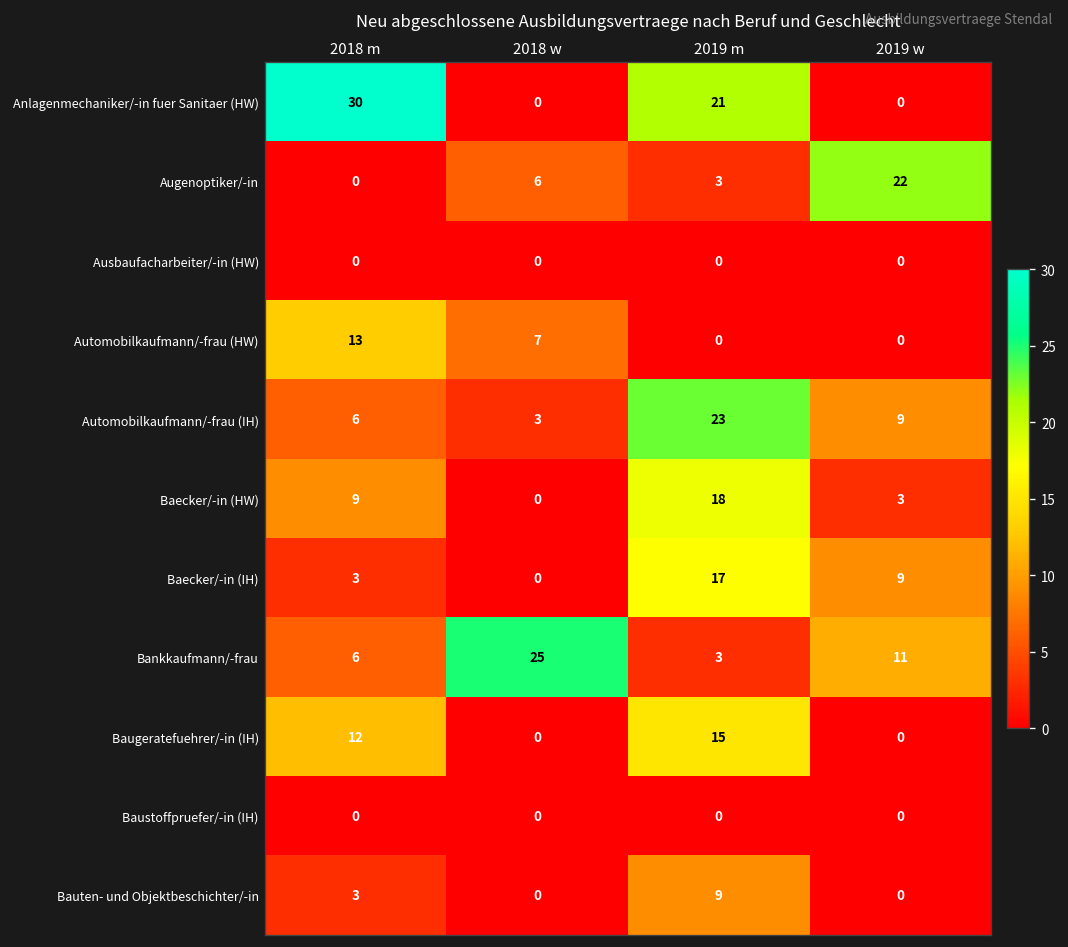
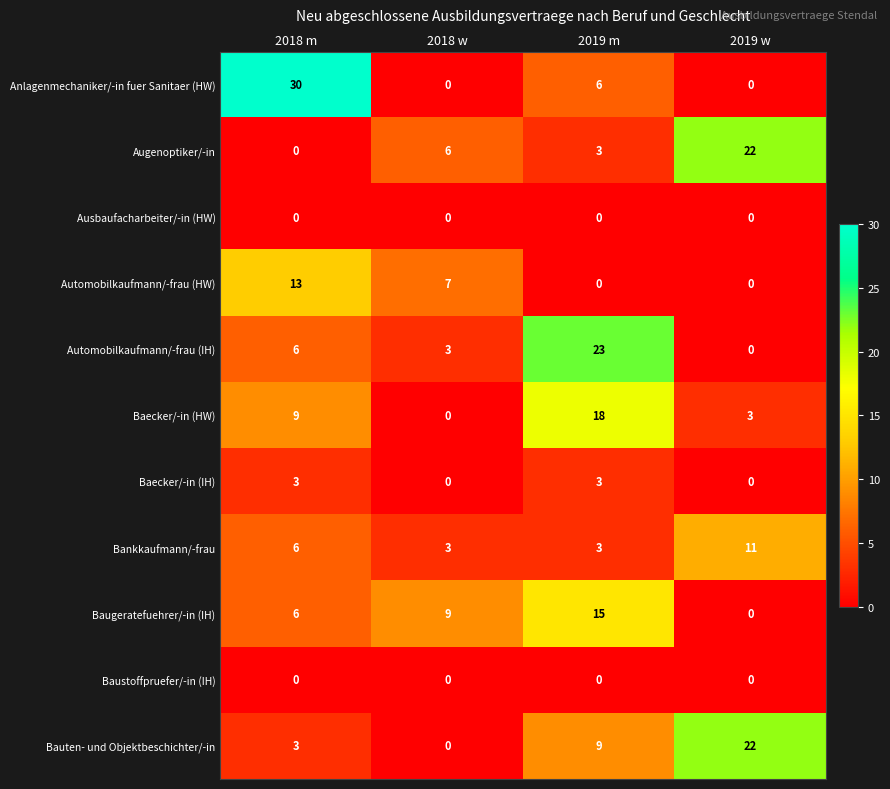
Anlagenmechaniker/-in fuer Sanitaer (HW), 2019 m: 21 -> 6
Automobilkaufmann/-frau (IH), 2019 w: 9 -> 0
Baecker/-in (IH), 2019 m: 17 -> 3
Baecker/-in (IH), 2019 w: 9 -> 0
Bankkaufmann/-frau, 2018 w: 25 -> 3
Baugeratefuehrer/-in (IH), 2018 m: 12 -> 6
Baugeratefuehrer/-in (IH), 2018 w: 0 -> 9
Bauten- und Objektbeschichter/-in, 2019 w: 0 -> 22
